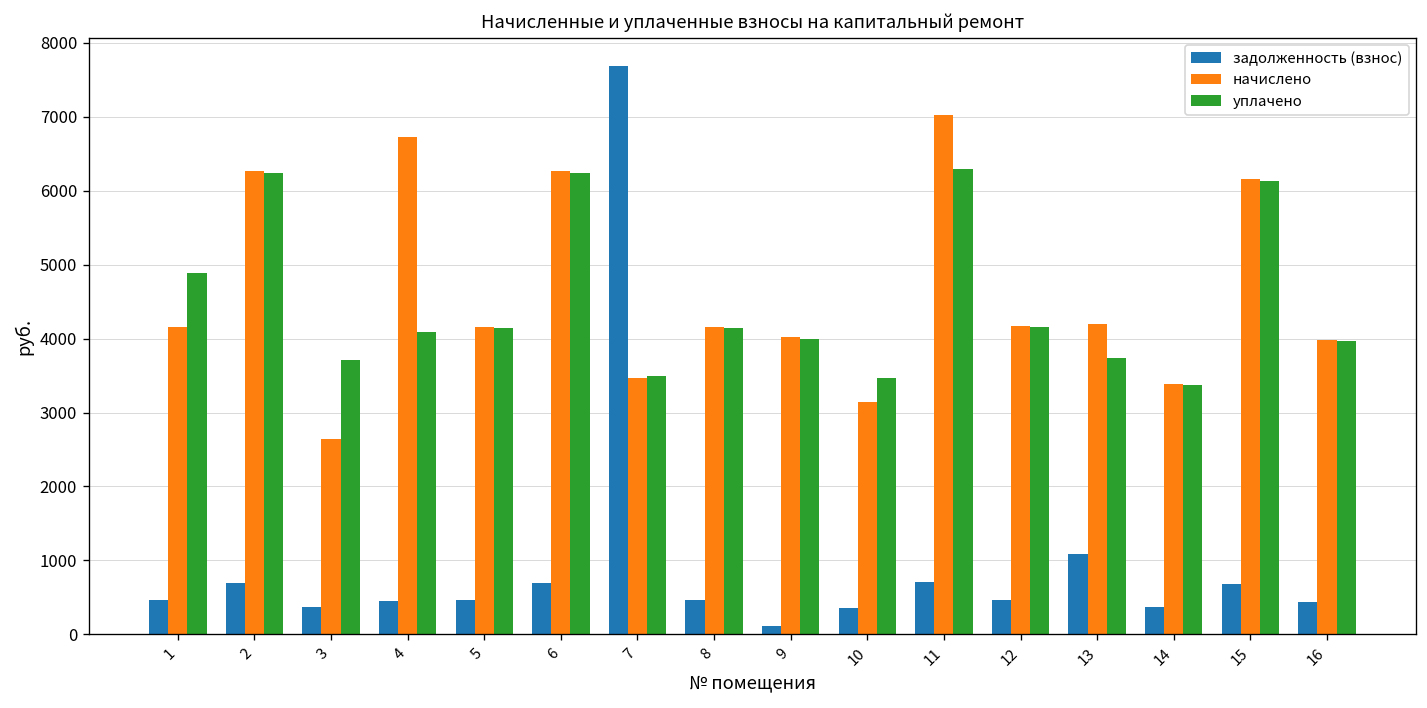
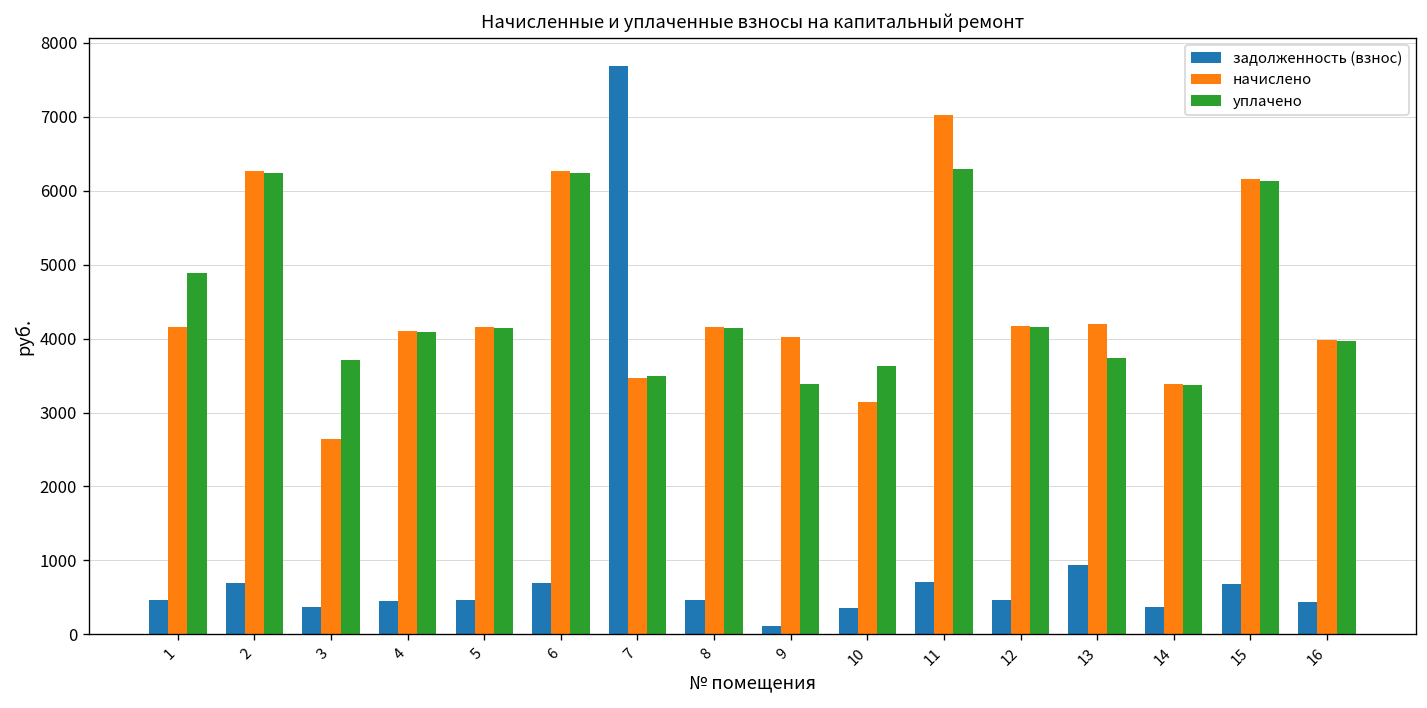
начислено, 4: 6700 -> 4100
уплачено, 9: 4000 -> 3400
уплачено, 10: 3500 -> 3600
задолженность (взнос), 13: 1100 -> 900
